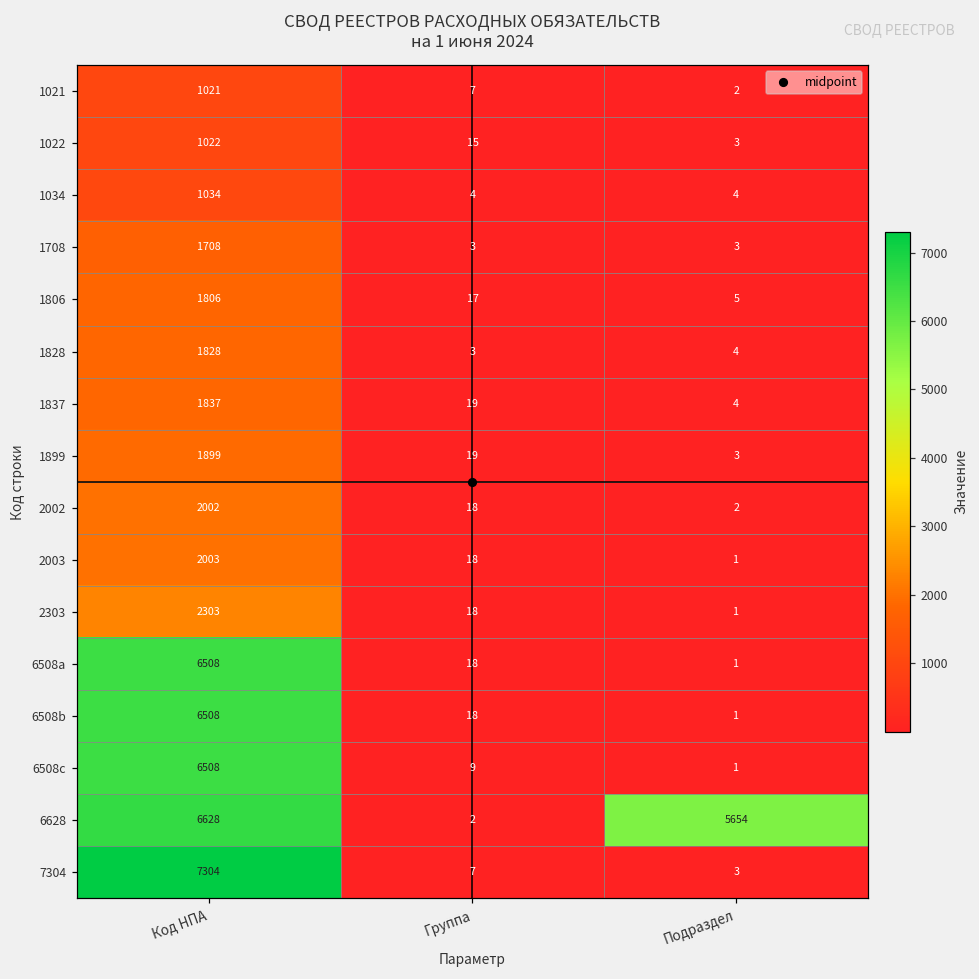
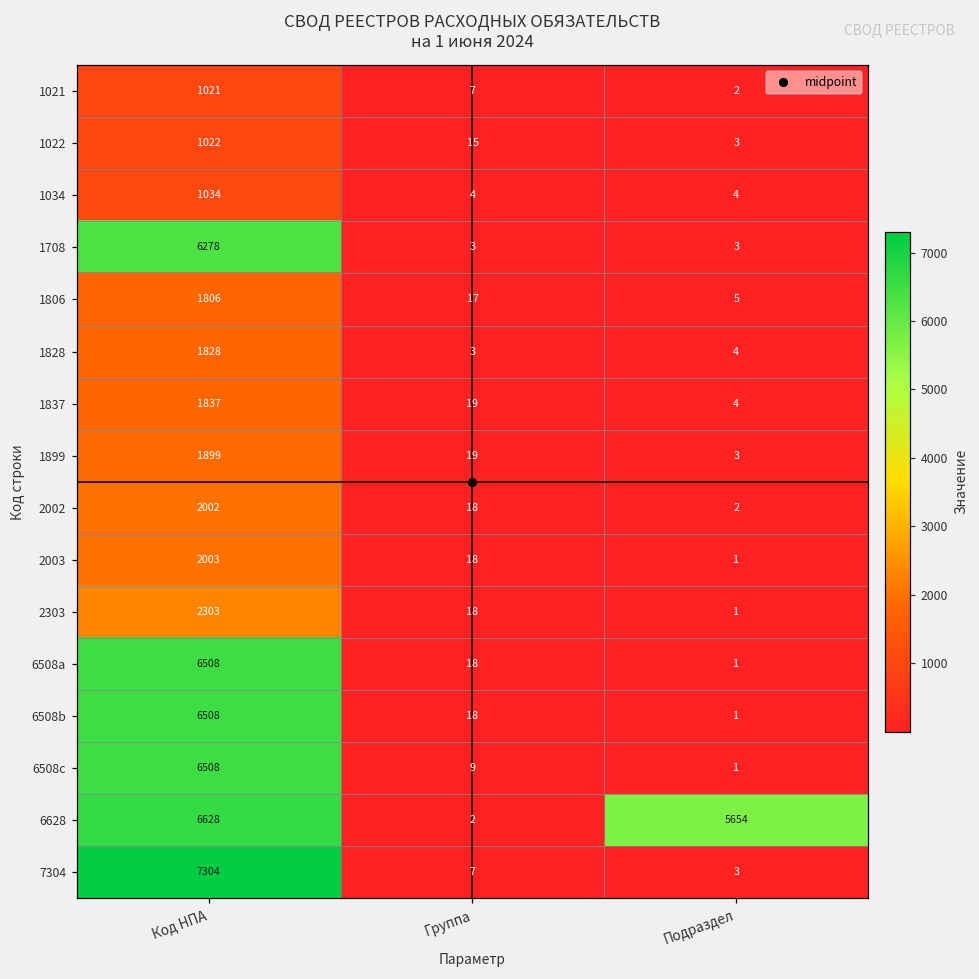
1708, Код НПА: 1708 -> 6278
